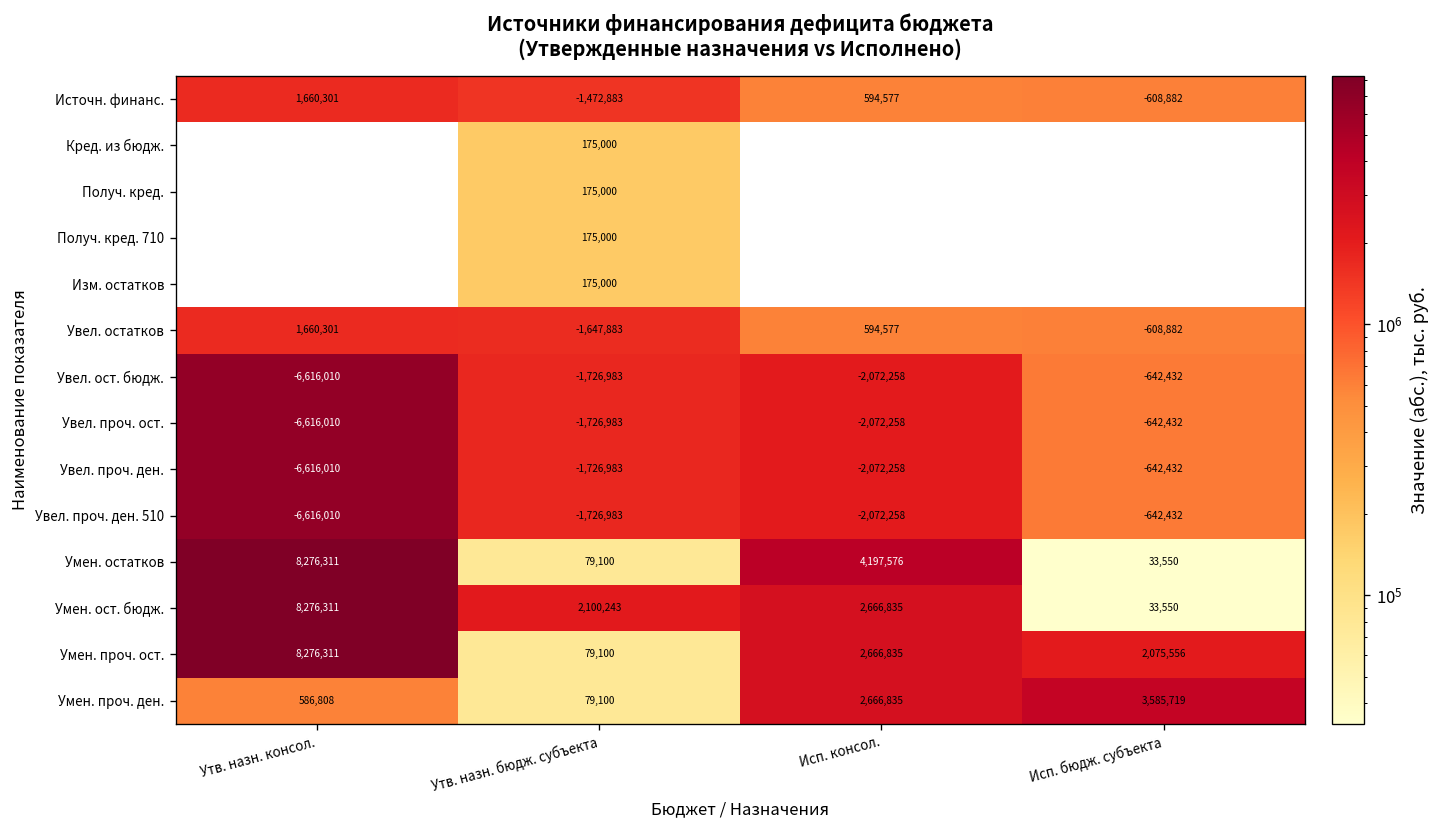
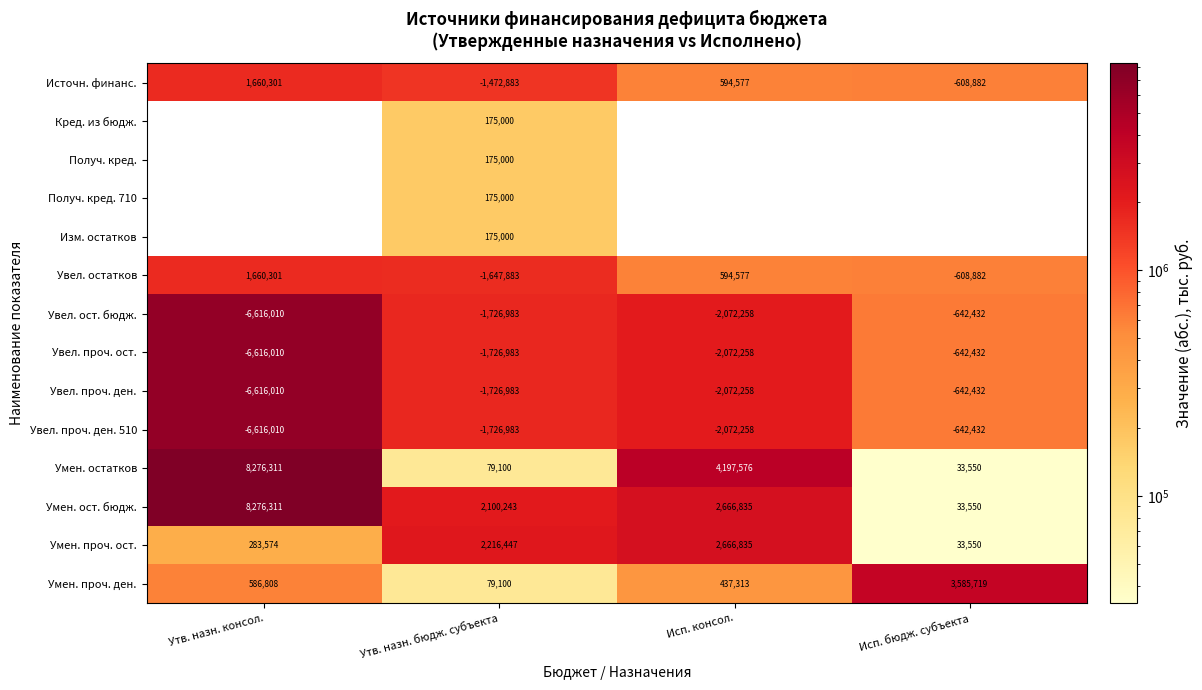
Умен. проч. ост., Утв. назн. консол.: 8,276,311 -> 283,574
Умен. проч. ост., Утв. назн. бюдж. субъекта: 79,100 -> 2,216,447
Умен. проч. ост., Исп. бюдж. субъекта: 2,075,556 -> 33,550
Умен. проч. ден., Исп. консол.: 2,666,835 -> 437,313
